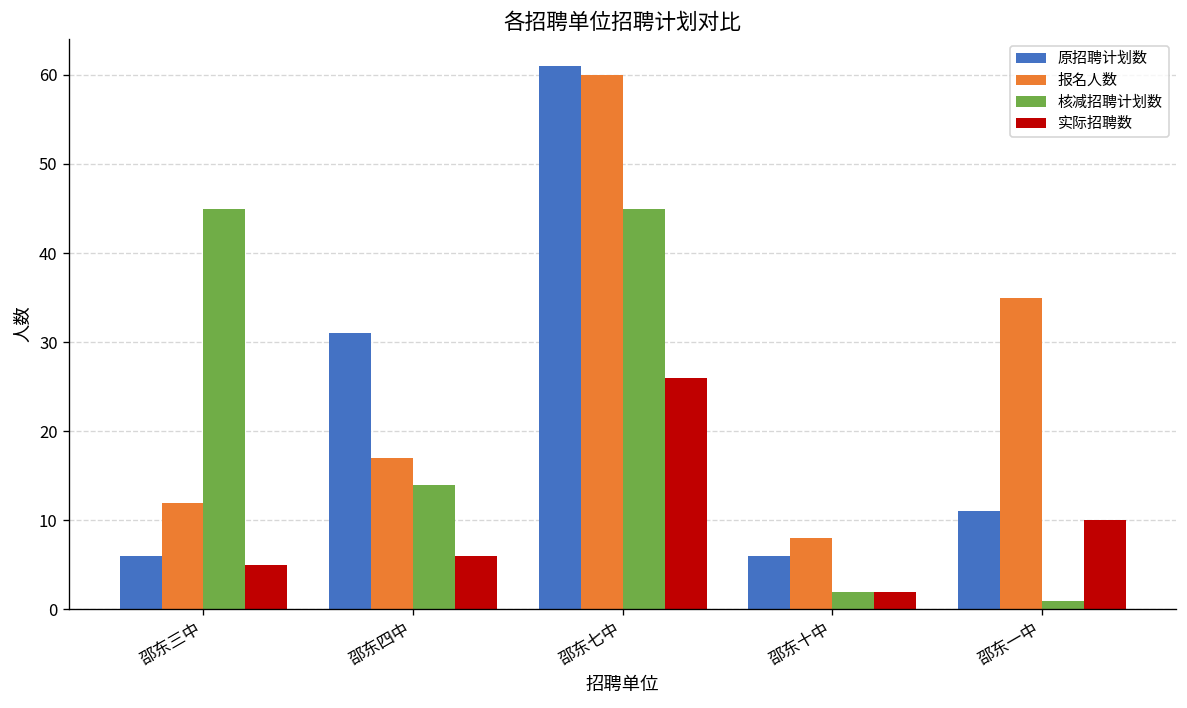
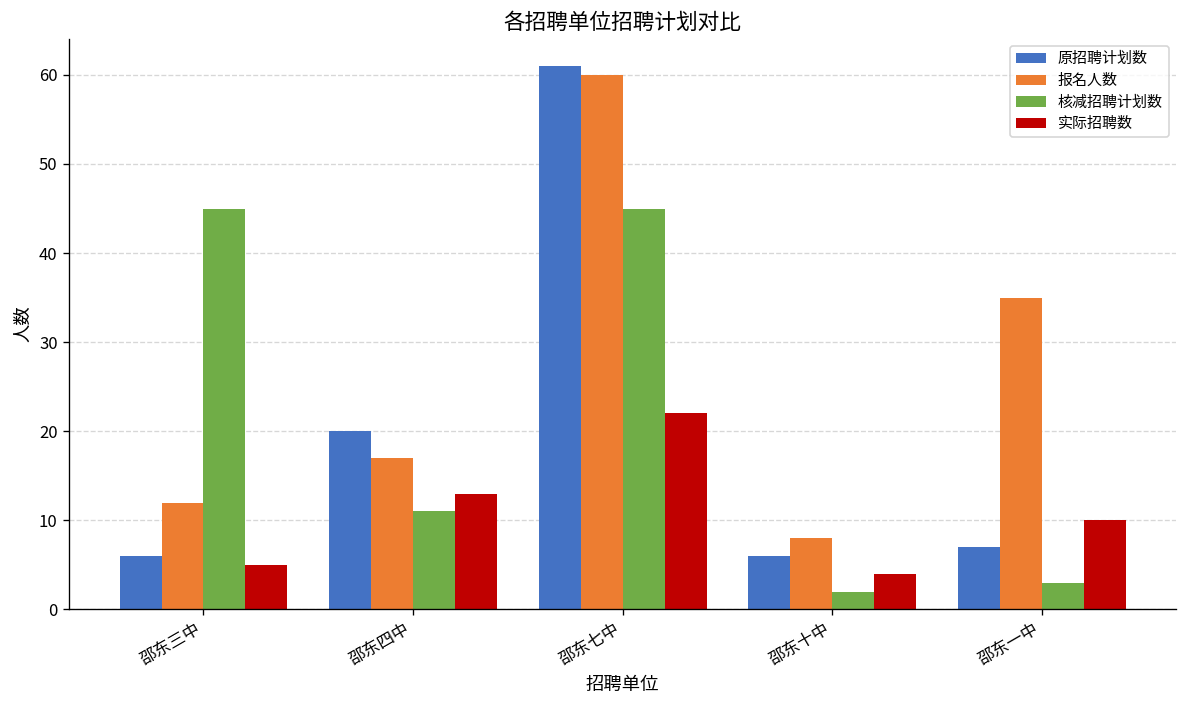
原招聘计划数, 邵东四中: 31 -> 20
核减招聘计划数, 邵东四中: 14 -> 11
实际招聘数, 邵东四中: 6 -> 13
实际招聘数, 邵东七中: 26 -> 22
实际招聘数, 邵东十中: 2 -> 4
原招聘计划数, 邵东一中: 11 -> 7
核减招聘计划数, 邵东一中: 1 -> 3
